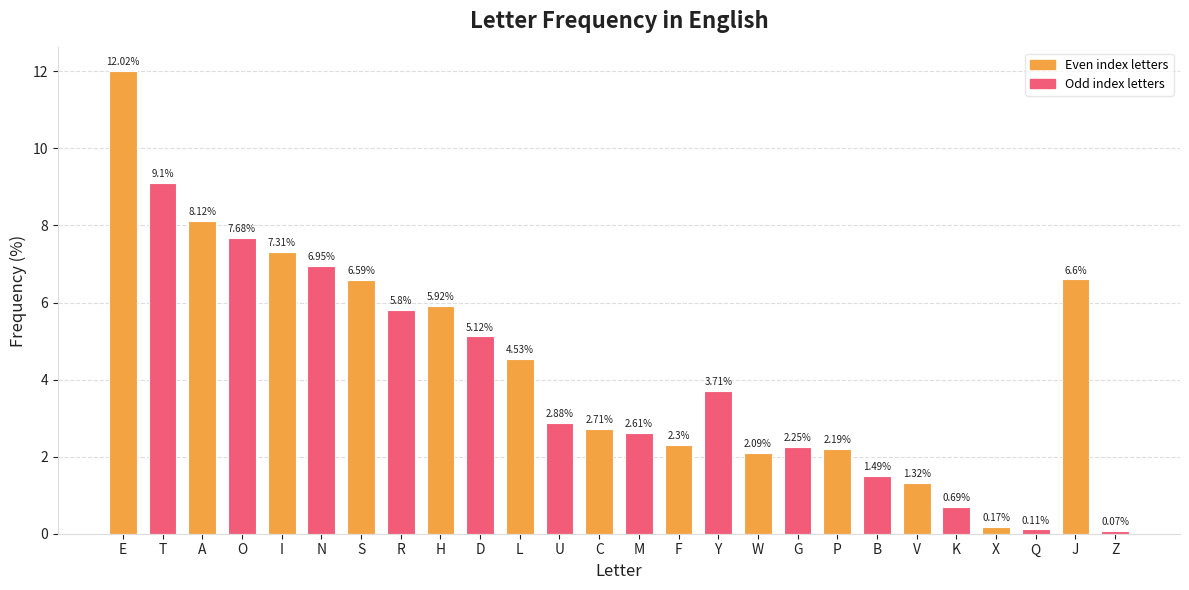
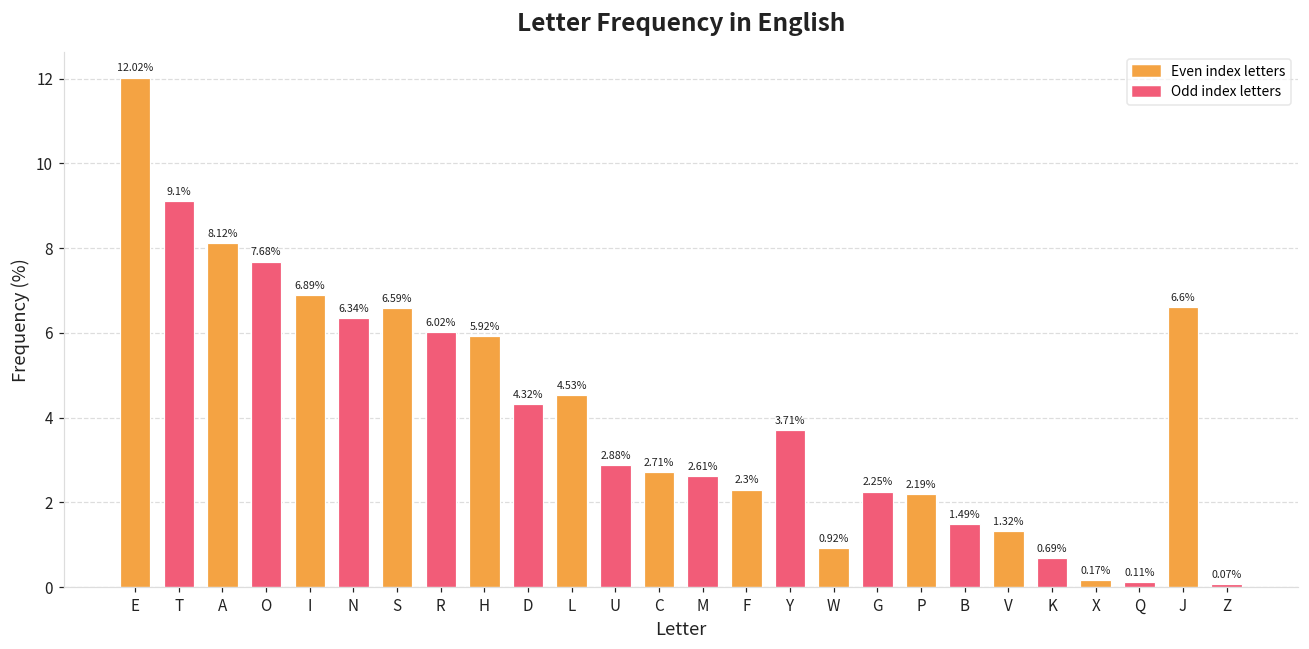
I: 7.31% -> 6.89%
N: 6.95% -> 6.34%
R: 5.8% -> 6.02%
D: 5.12% -> 4.32%
W: 2.09% -> 0.92%
